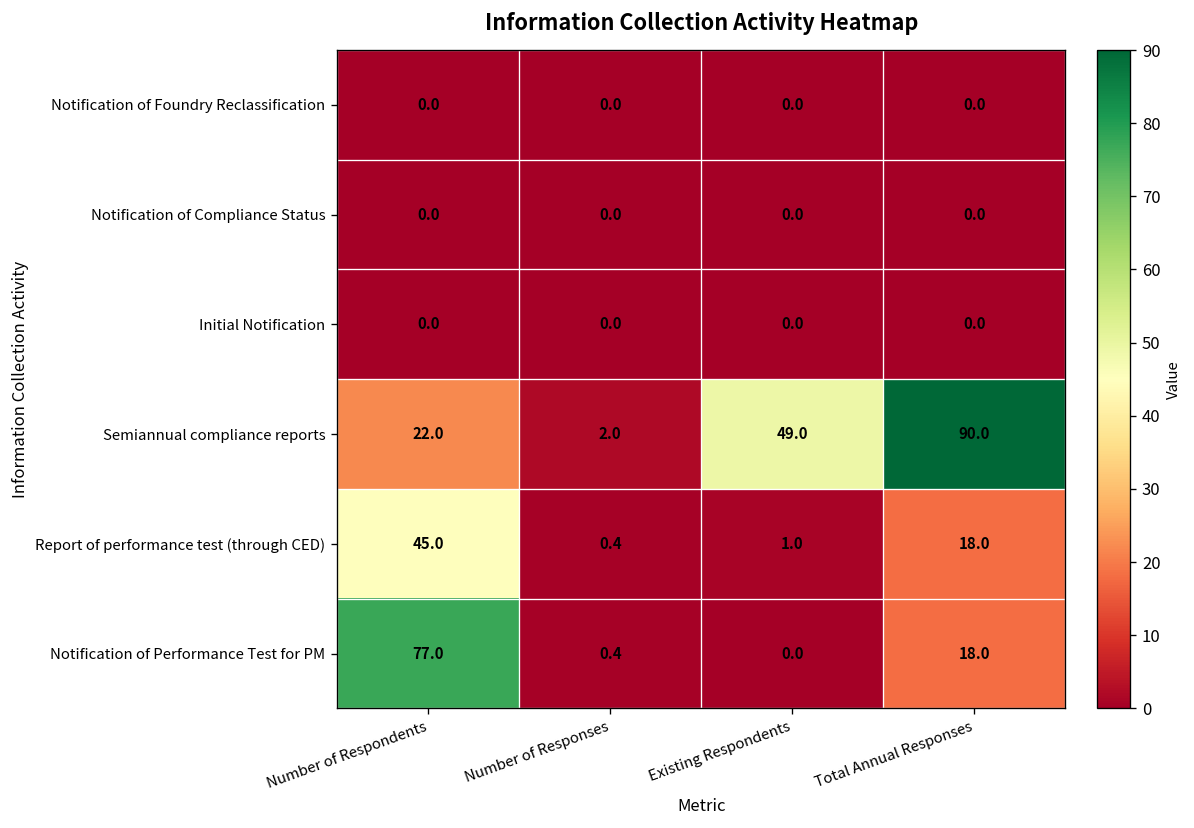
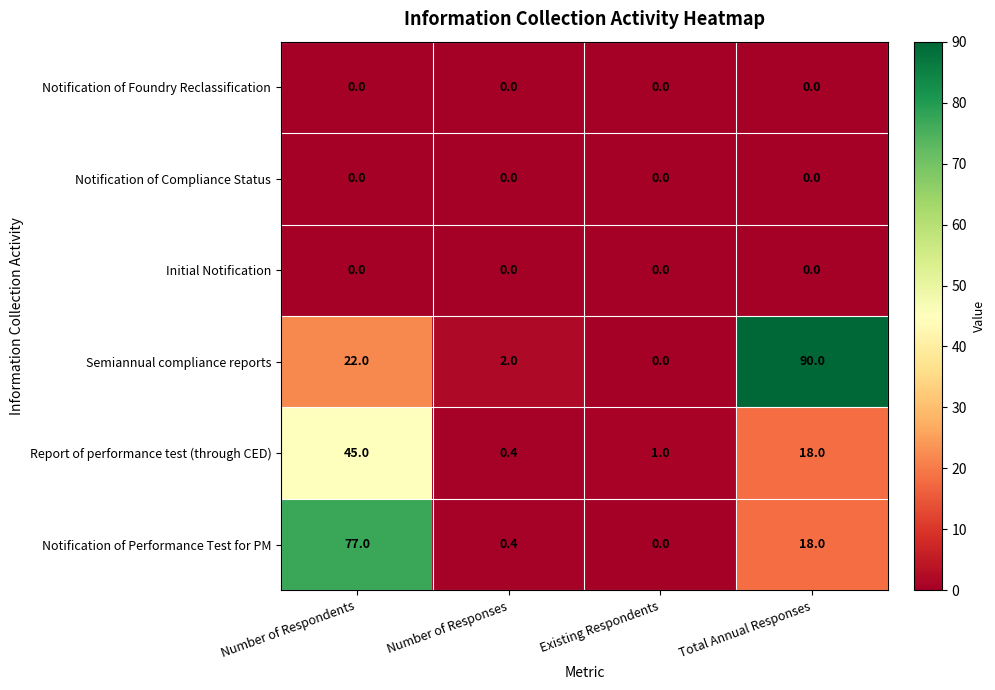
Semiannual compliance reports, Existing Respondents: 49.0 -> 0.0
